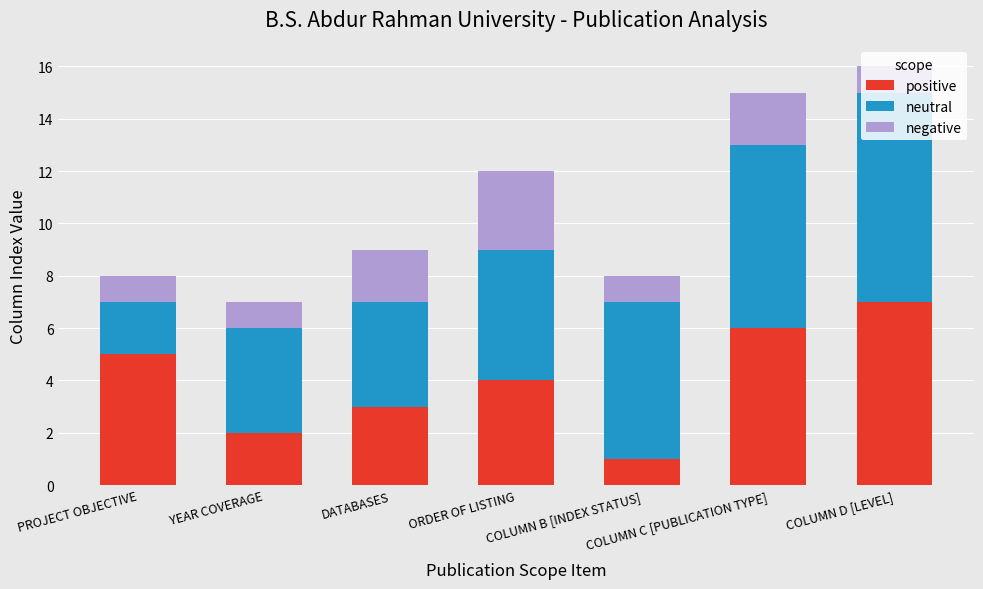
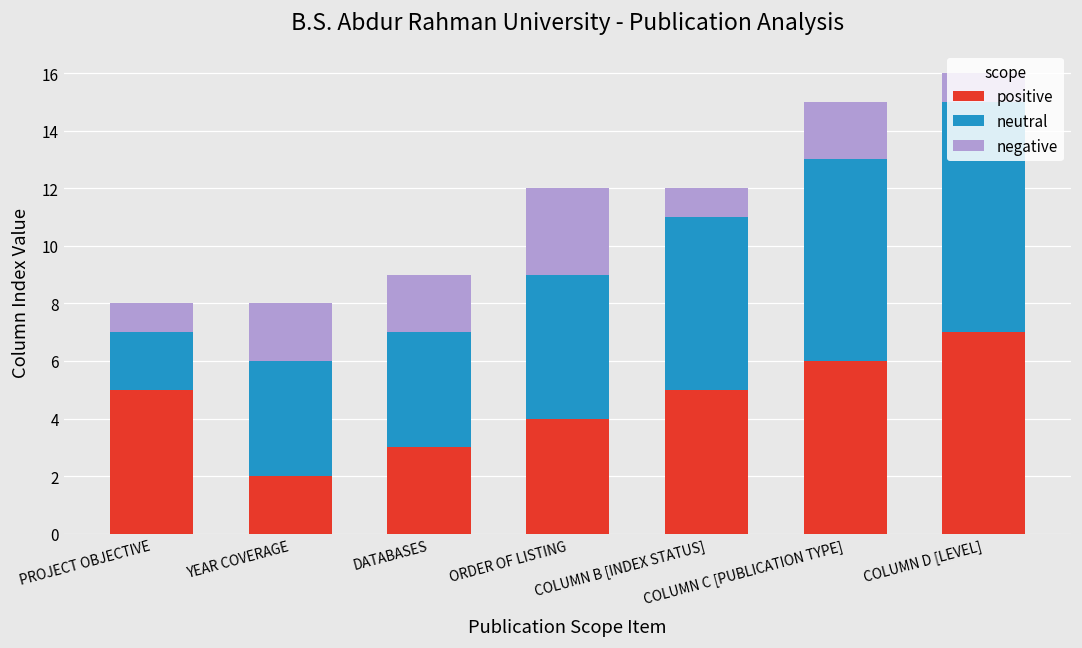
negative, YEAR COVERAGE: 1 -> 2
positive, COLUMN B [INDEX STATUS]: 1 -> 5
